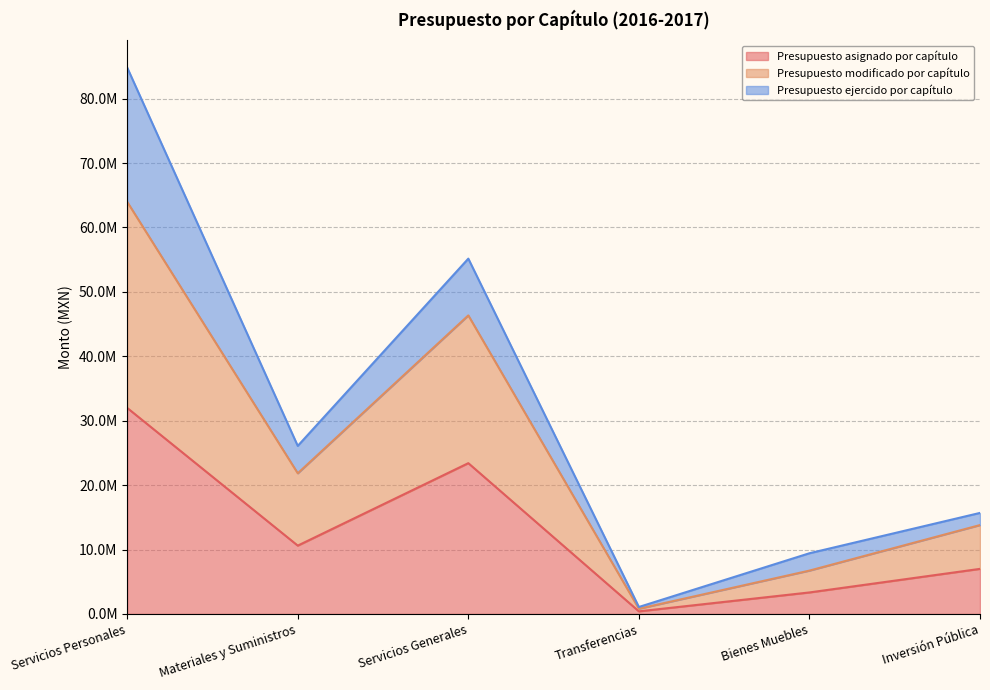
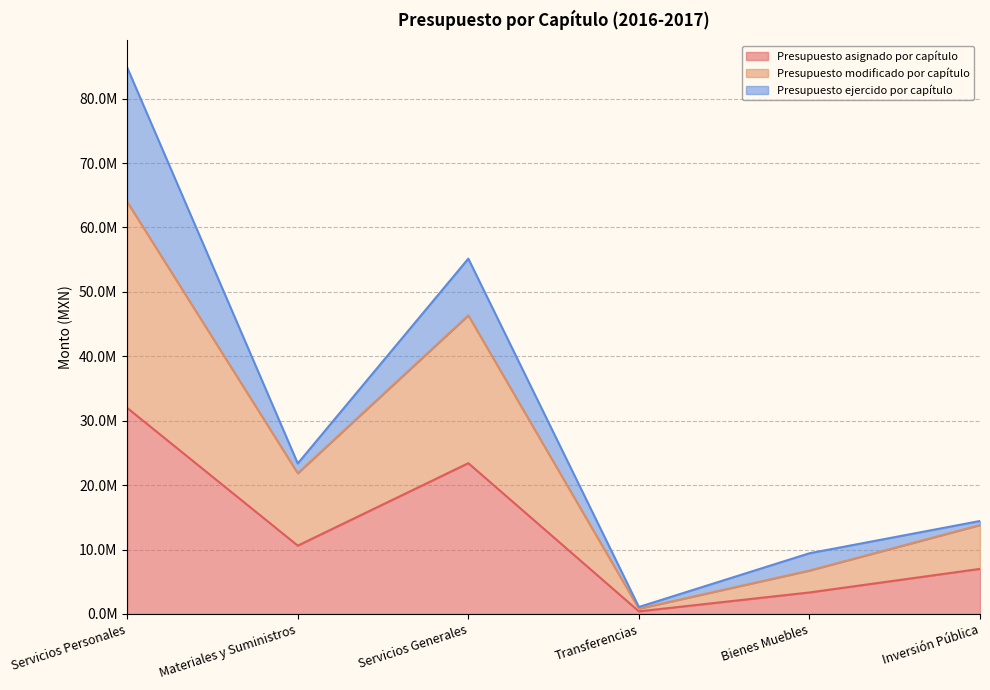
Presupuesto ejercido por capítulo, Materiales y Suministros: 4000000 -> 2000000
Presupuesto ejercido por capítulo, Inversión Pública: 2000000 -> 1000000
